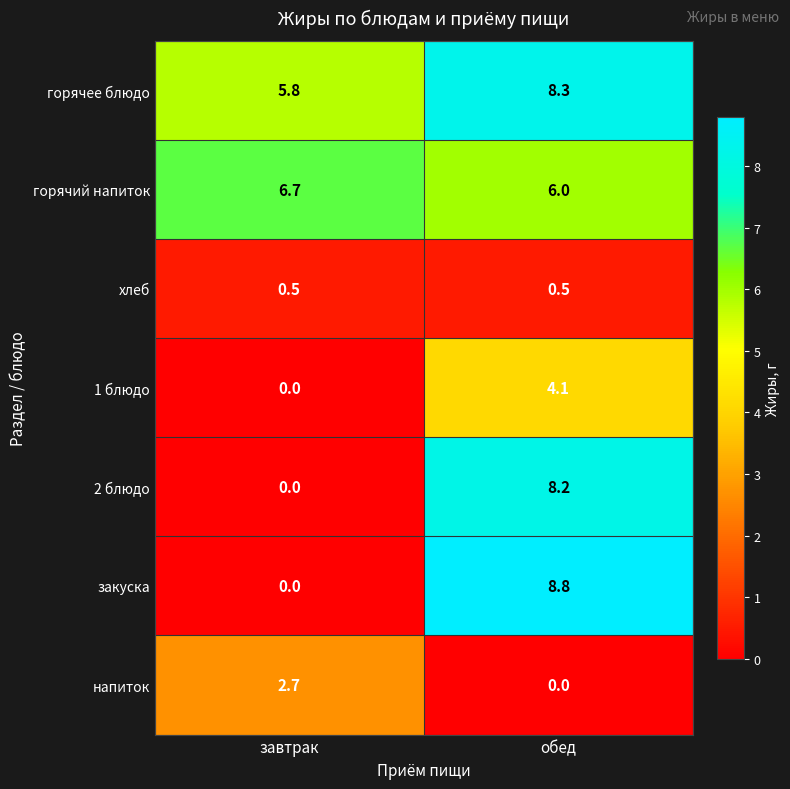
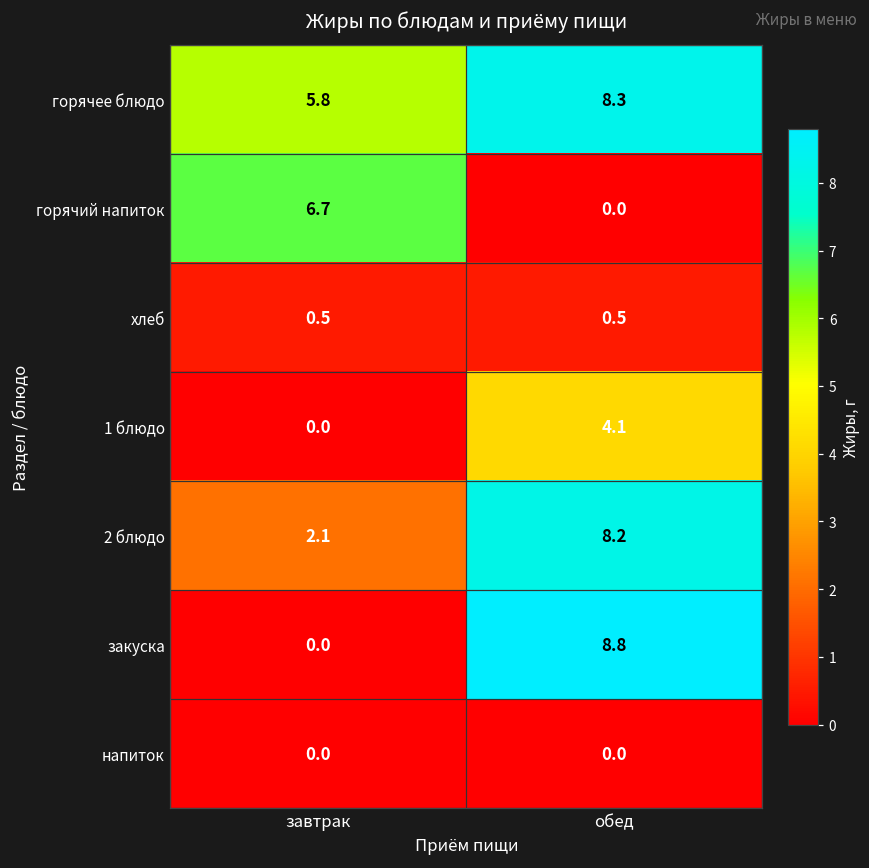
горячий напиток, обед: 6.0 -> 0.0
2 блюдо, завтрак: 0.0 -> 2.1
напиток, завтрак: 2.7 -> 0.0
